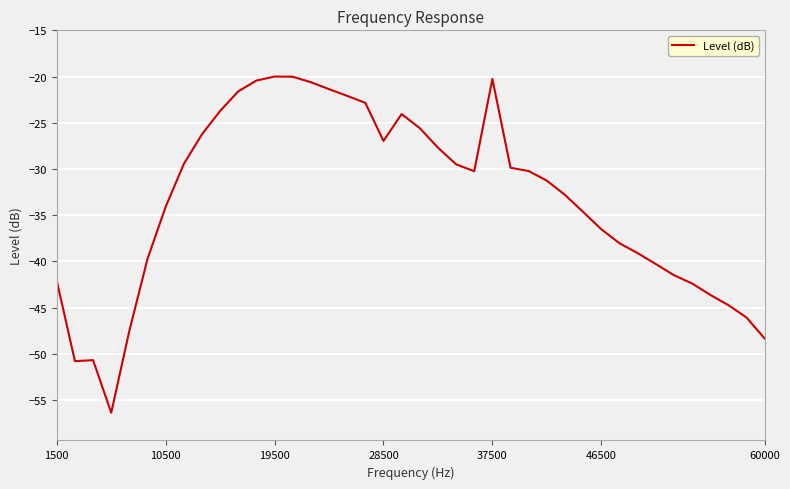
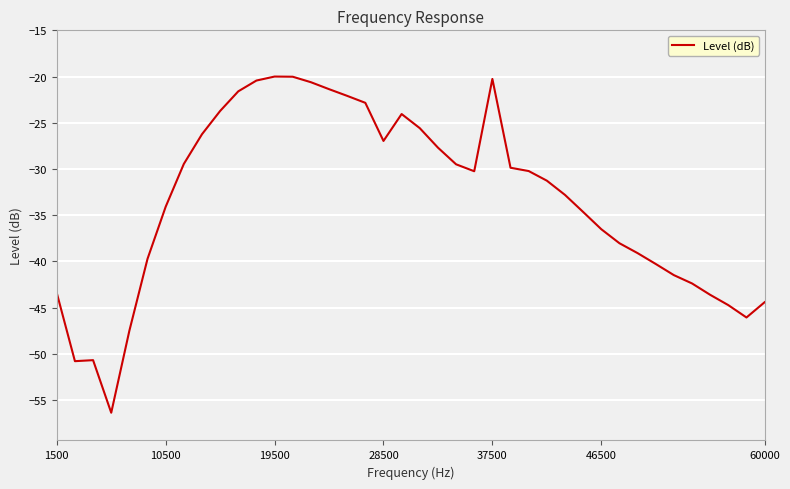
1500: -42 -> -43
60000: -48 -> -44
